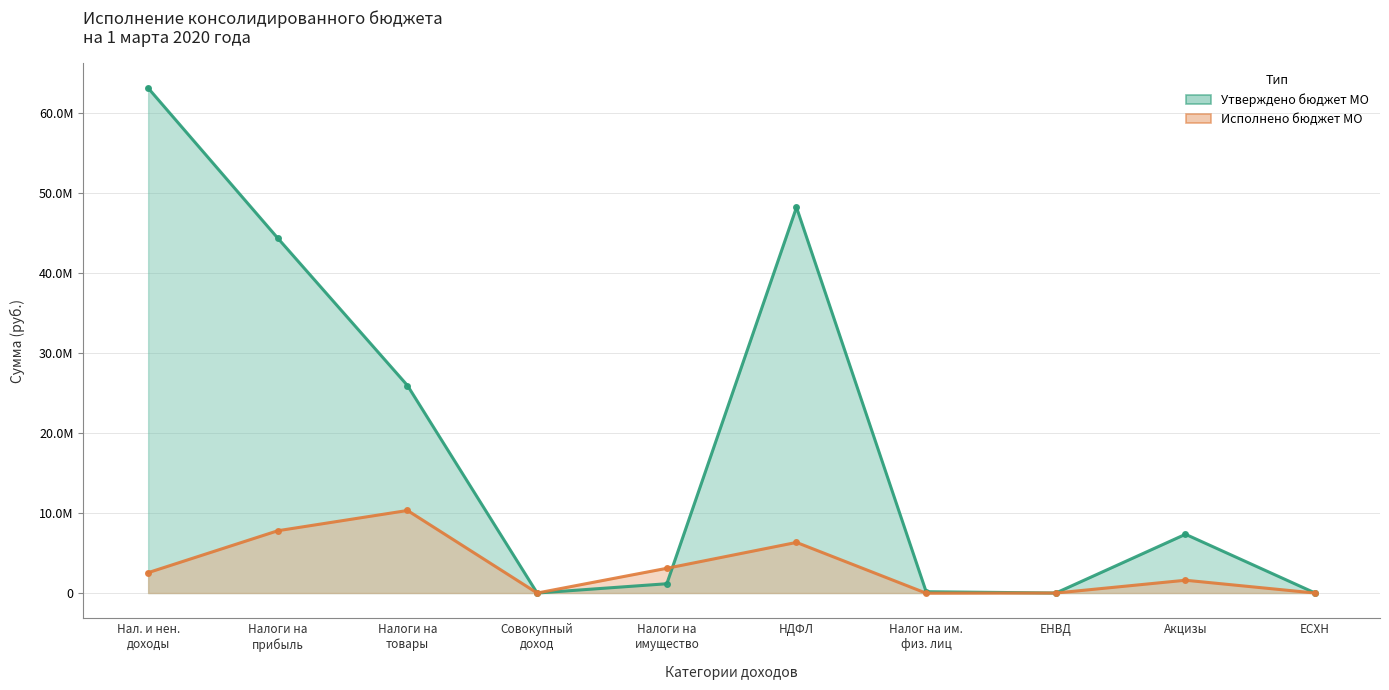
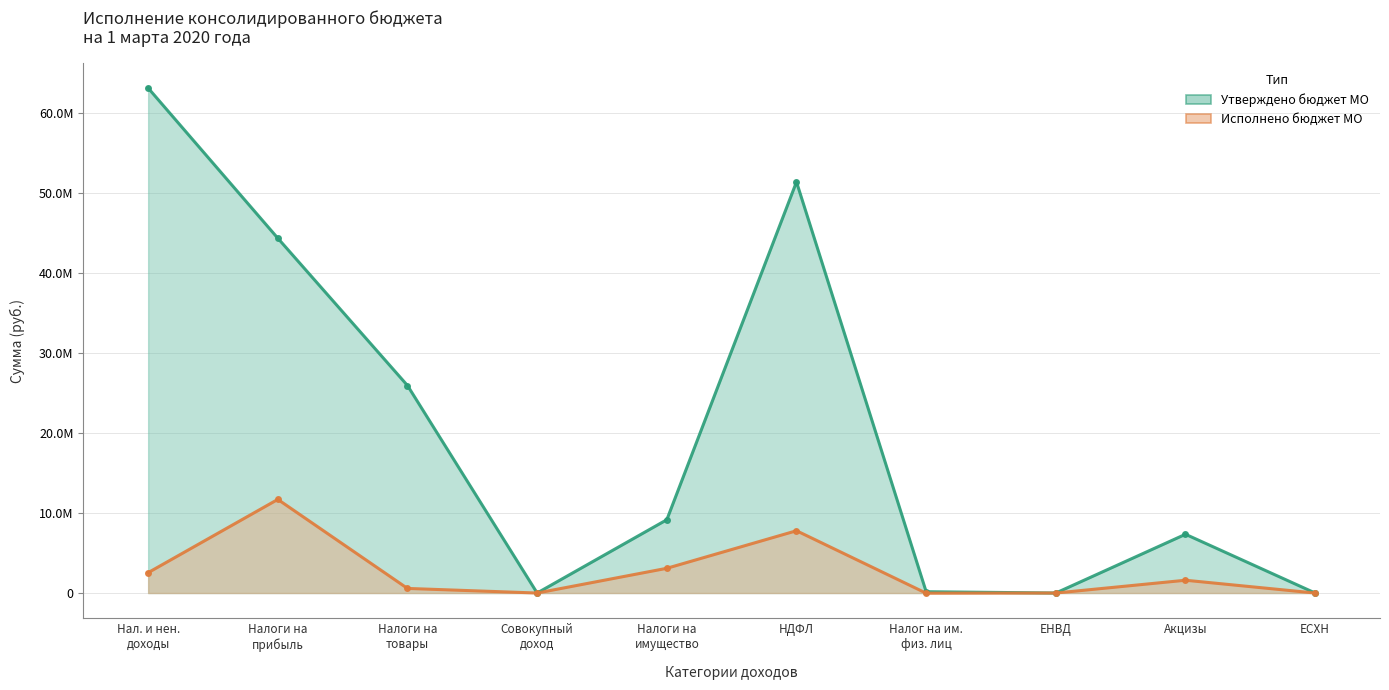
Исполнено бюджет МО, Налоги на прибыль: 8000000 -> 12000000
Исполнено бюджет МО, Налоги на товары: 10000000 -> 1000000
Утверждено бюджет МО, Налоги на имущество: 1000000 -> 9000000
Утверждено бюджет МО, НДФЛ: 48000000 -> 51000000
Исполнено бюджет МО, НДФЛ: 6000000 -> 8000000
